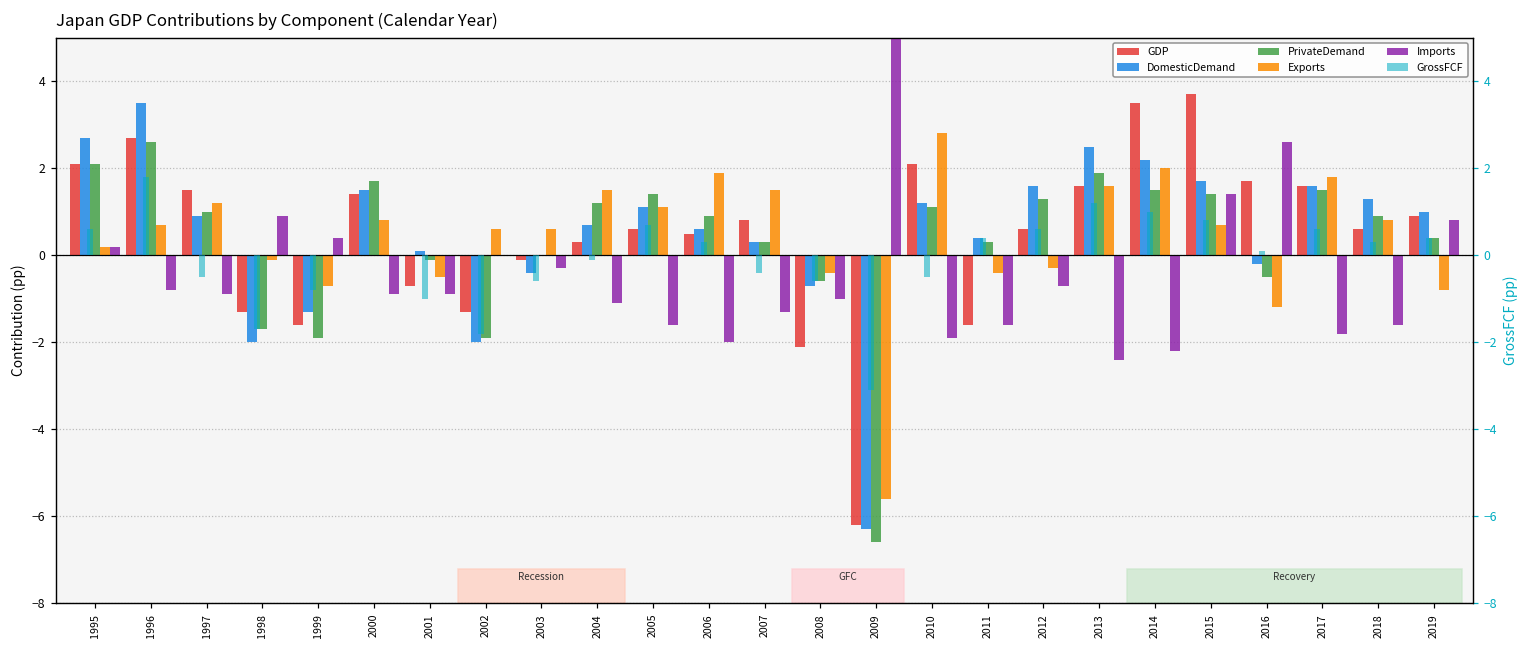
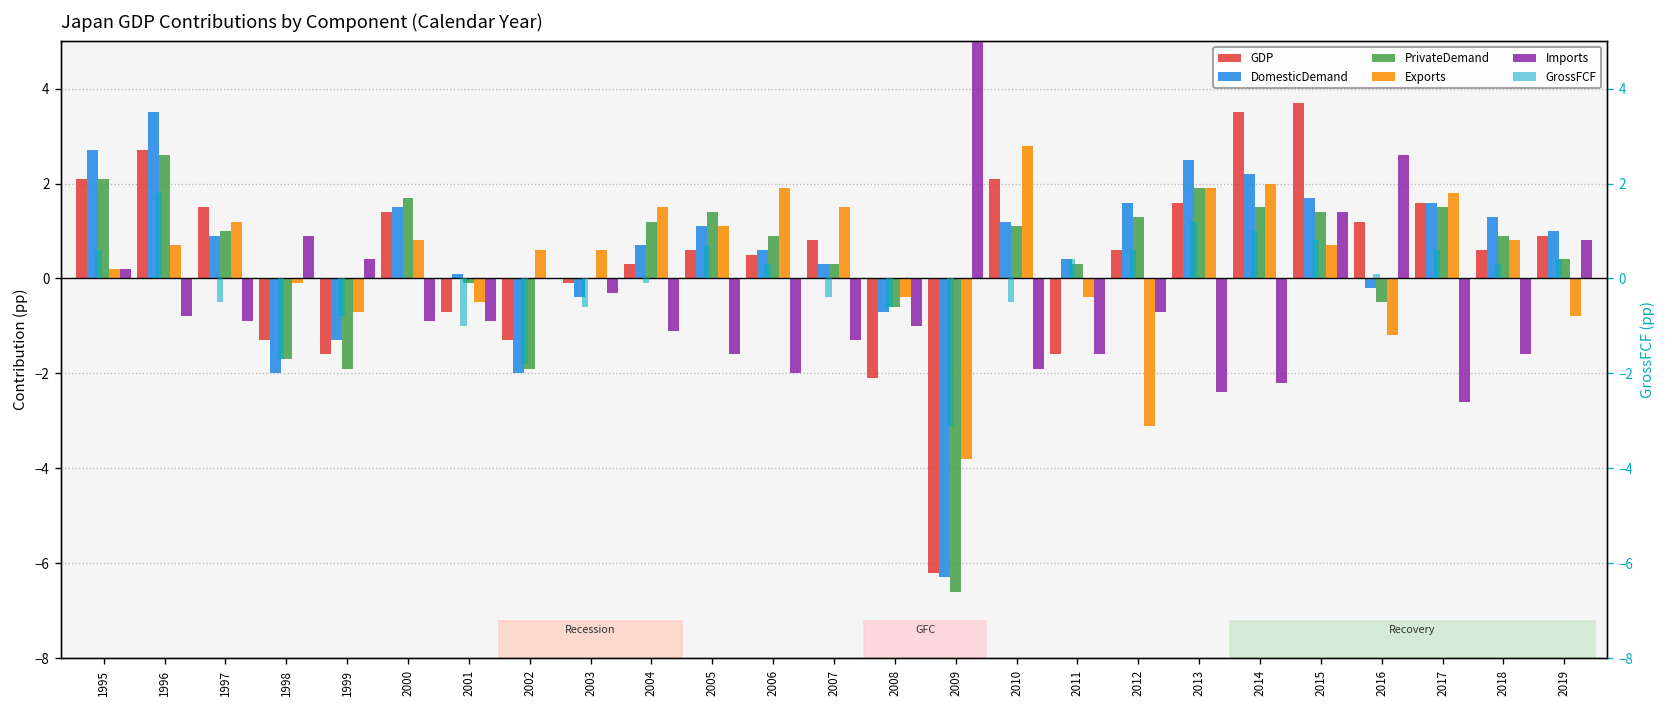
Exports, 2009: -5.6 -> -3.8
Exports, 2012: -0.3 -> -3.1
Exports, 2013: 1.6 -> 1.9
GDP, 2016: 1.7 -> 1.2
Imports, 2017: -1.8 -> -2.6
